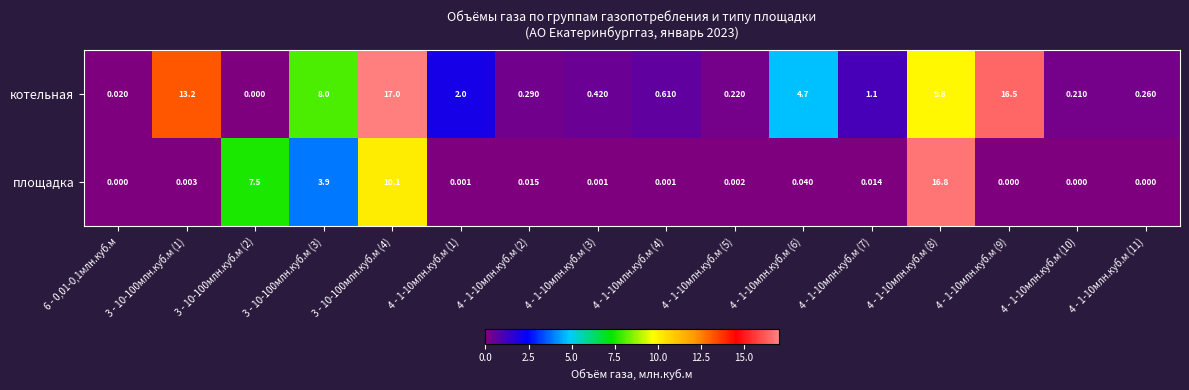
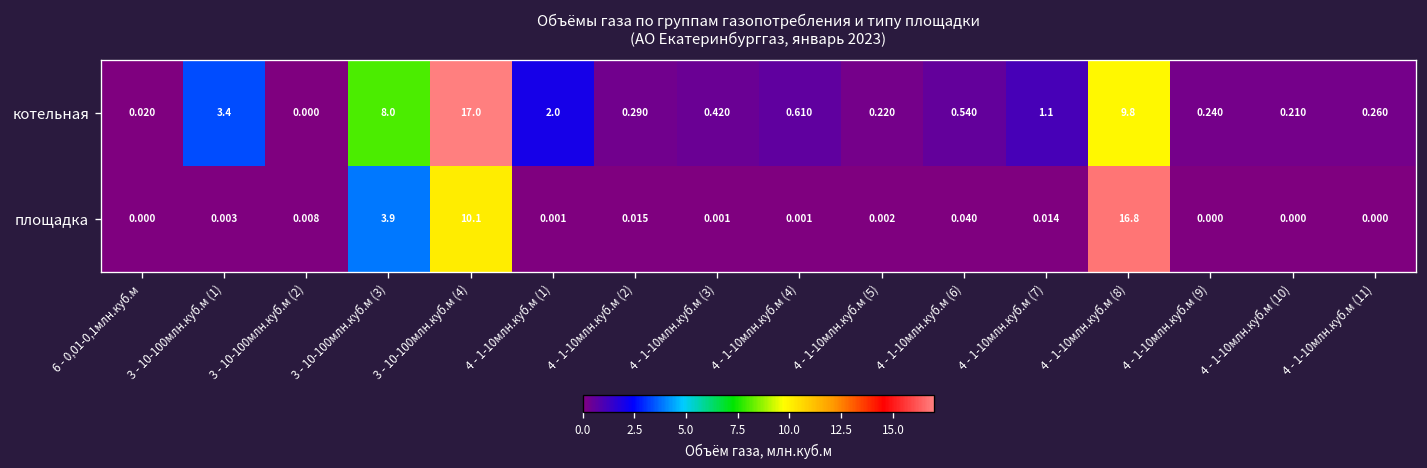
котельная, 3 - 10-100млн.куб.м (1): 13.2 -> 3.4
котельная, 4 - 1-10млн.куб.м (6): 4.7 -> 0.540
котельная, 4 - 1-10млн.куб.м (9): 16.5 -> 0.240
площадка, 3 - 10-100млн.куб.м (2): 7.5 -> 0.008
